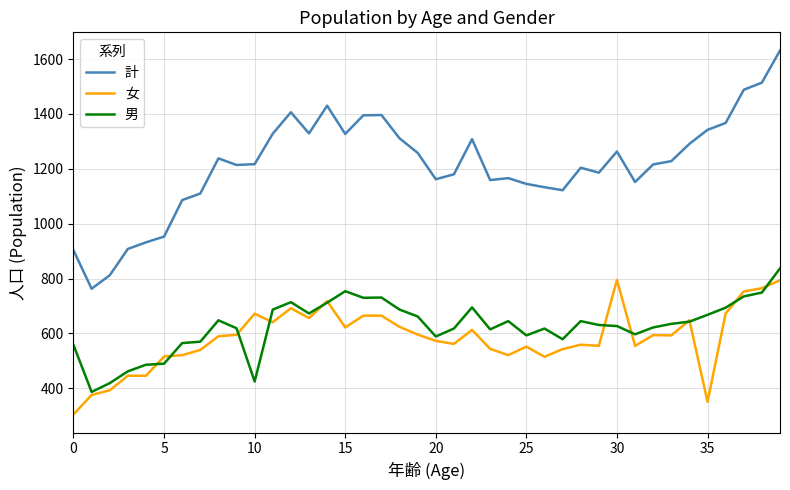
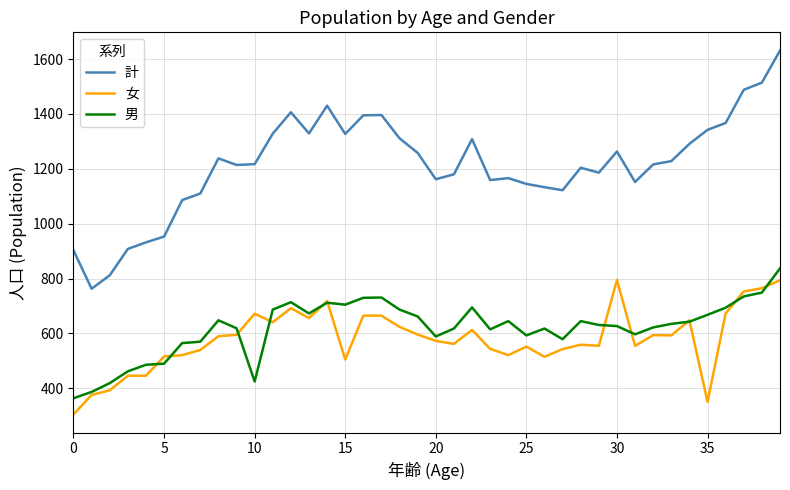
男, 0: 560 -> 360
女, 15: 620 -> 510
男, 15: 750 -> 710
